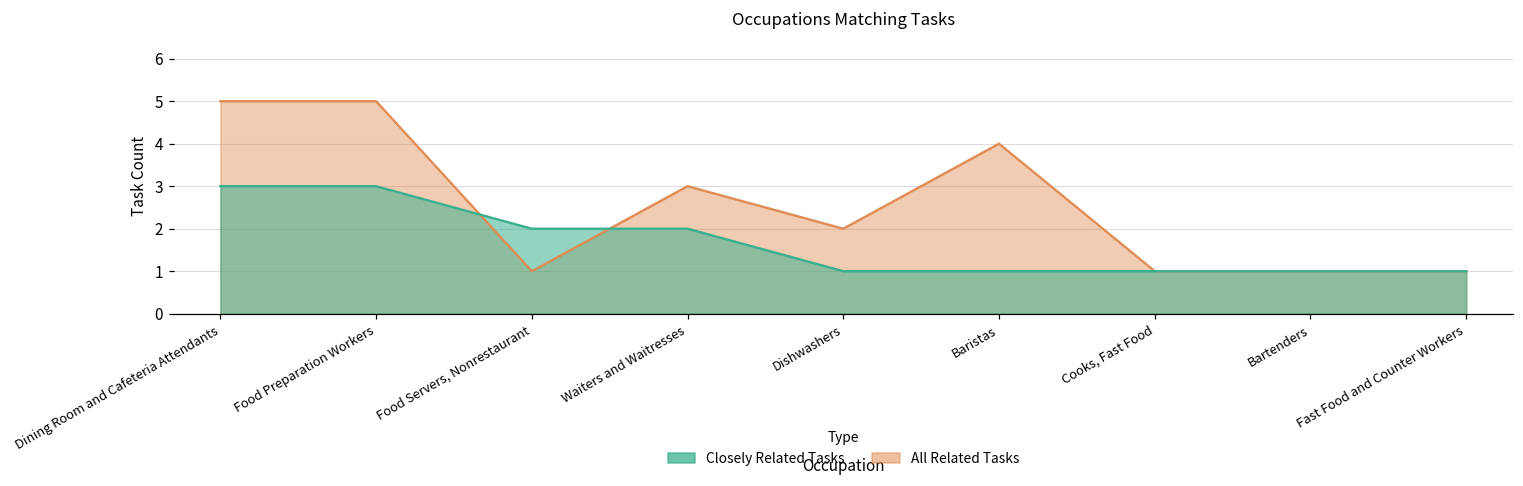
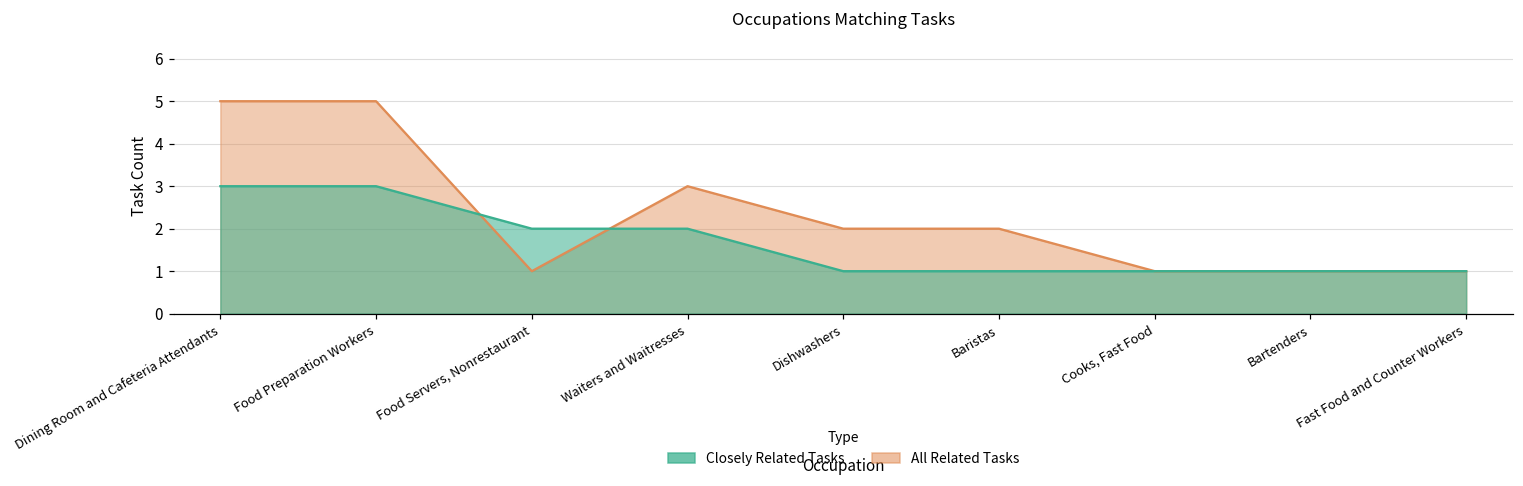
All Related Tasks, Baristas: 4 -> 2
